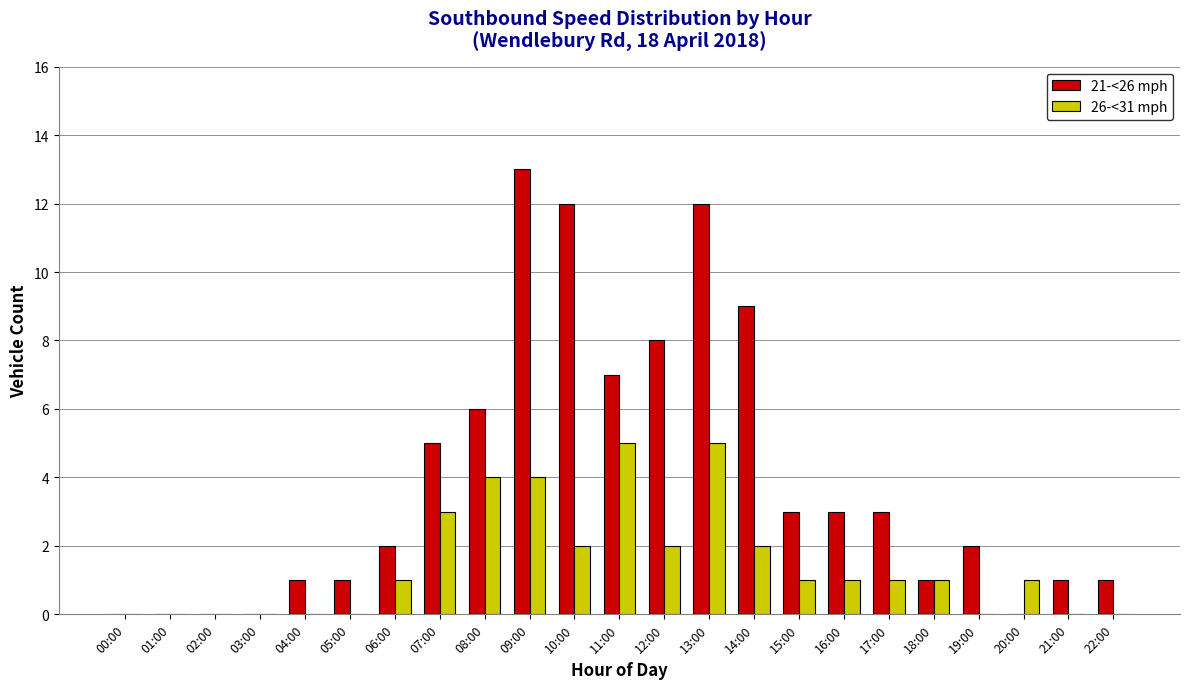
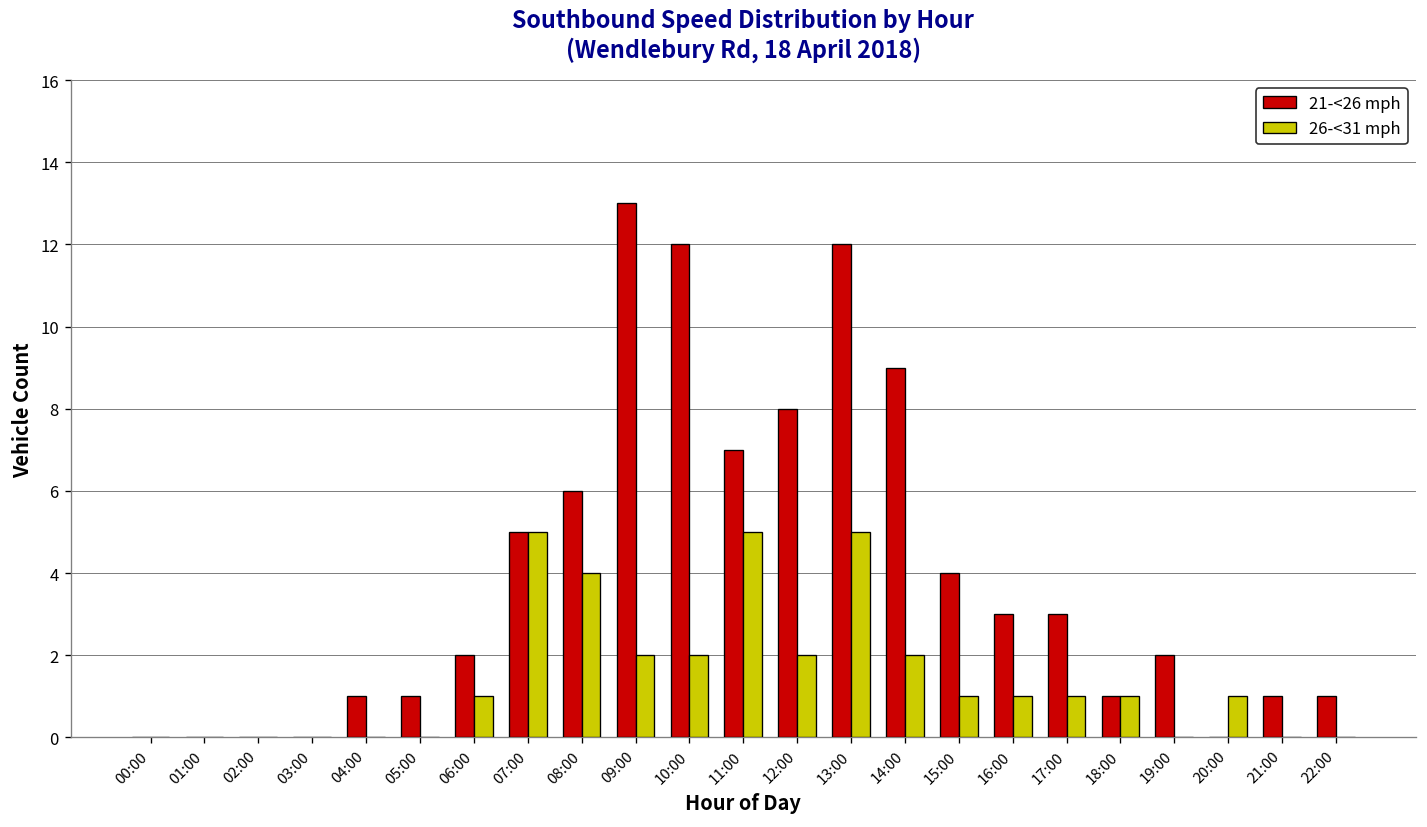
26-<31 mph, 07:00: 3 -> 5
26-<31 mph, 09:00: 4 -> 2
21-<26 mph, 15:00: 3 -> 4
